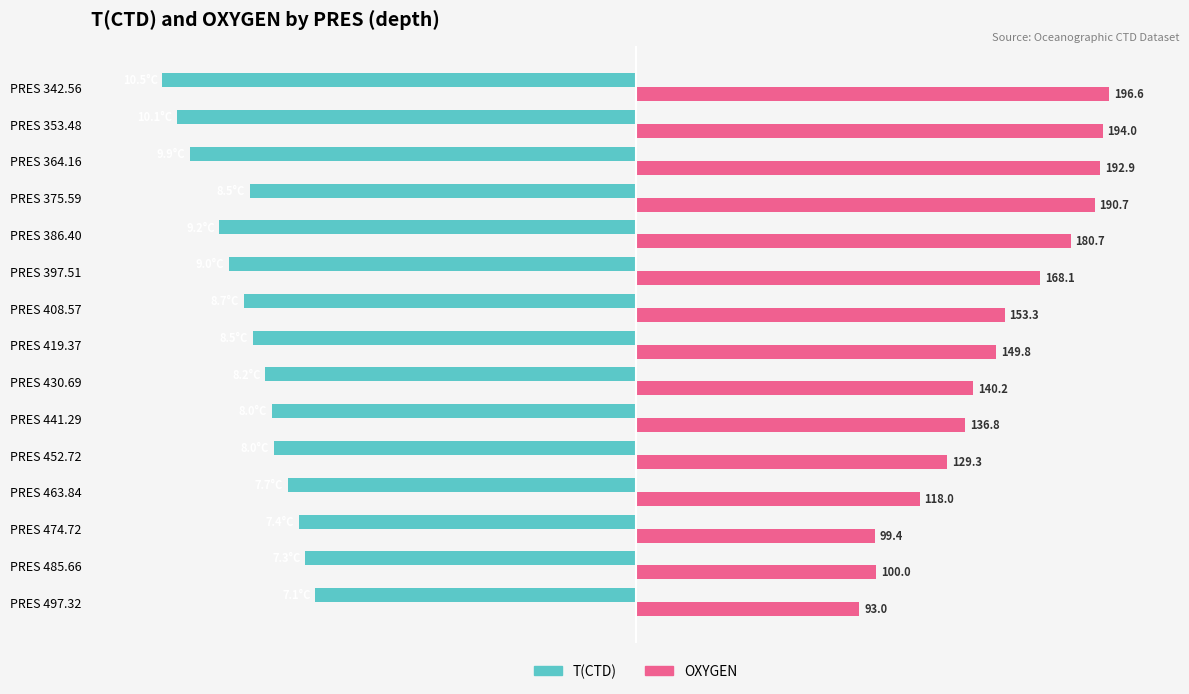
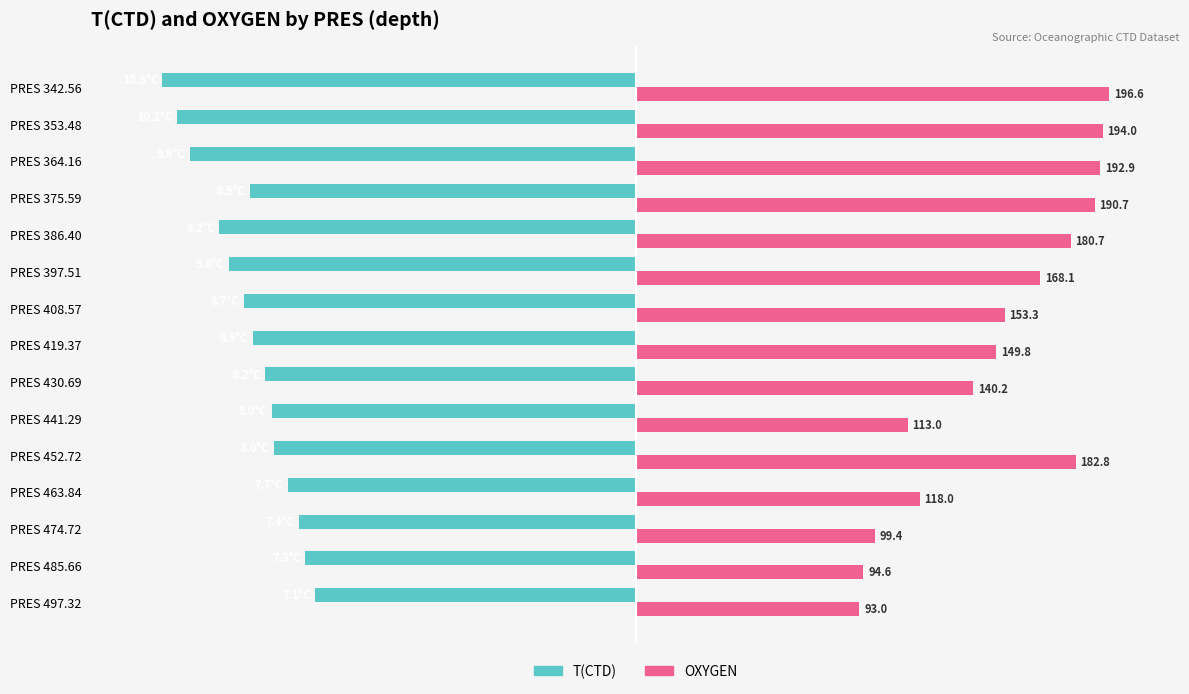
OXYGEN, PRES 441.29: 136.8 -> 113.0
OXYGEN, PRES 452.72: 129.3 -> 182.8
OXYGEN, PRES 485.66: 100.0 -> 94.6
